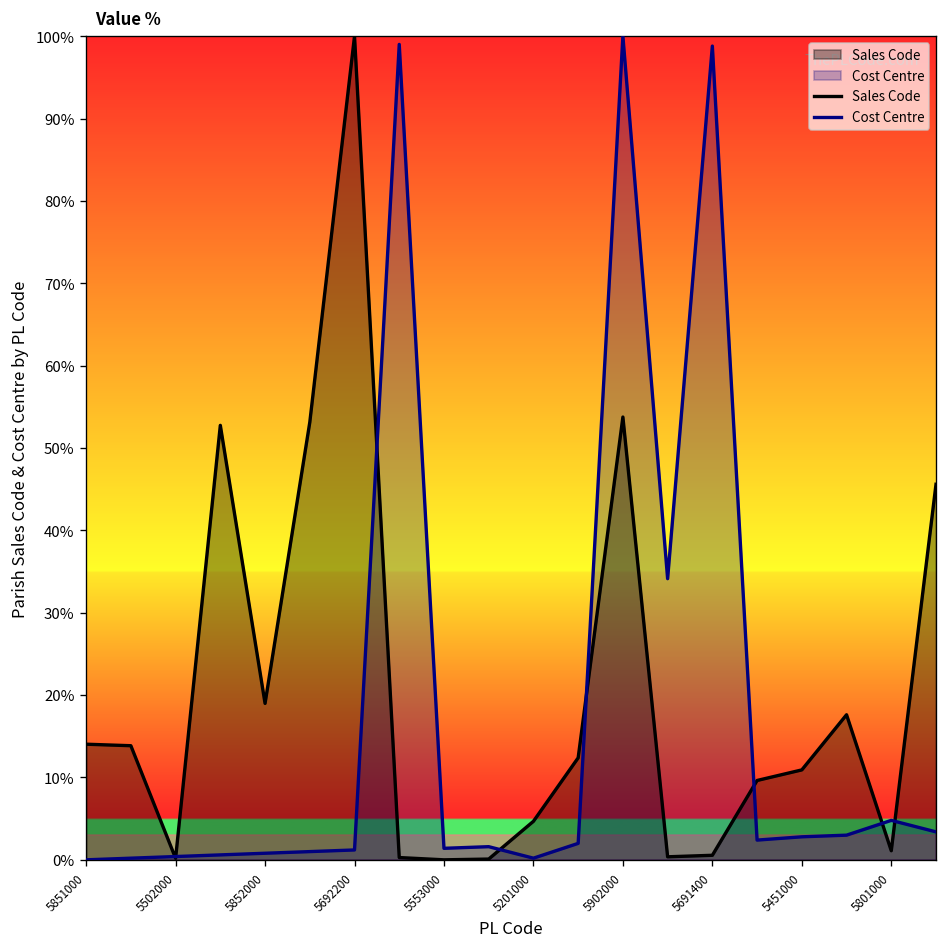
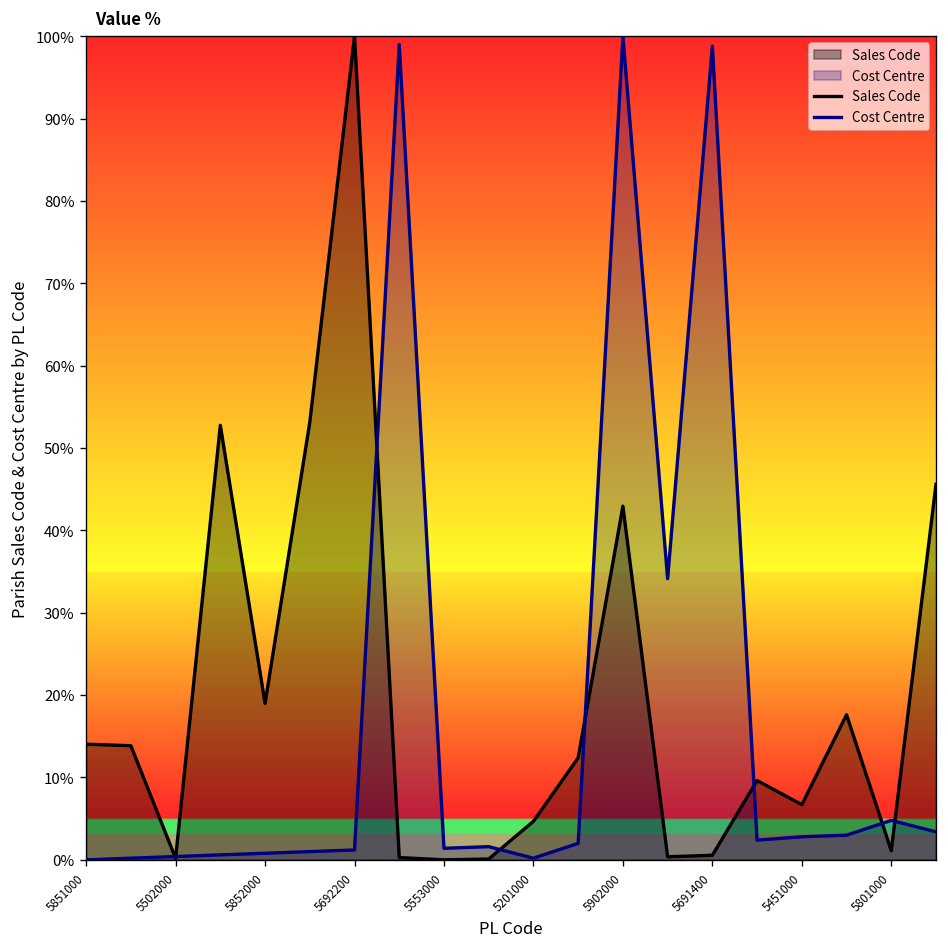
Sales Code, 5902000: 54% -> 43%
Sales Code, 5451000: 11% -> 7%
